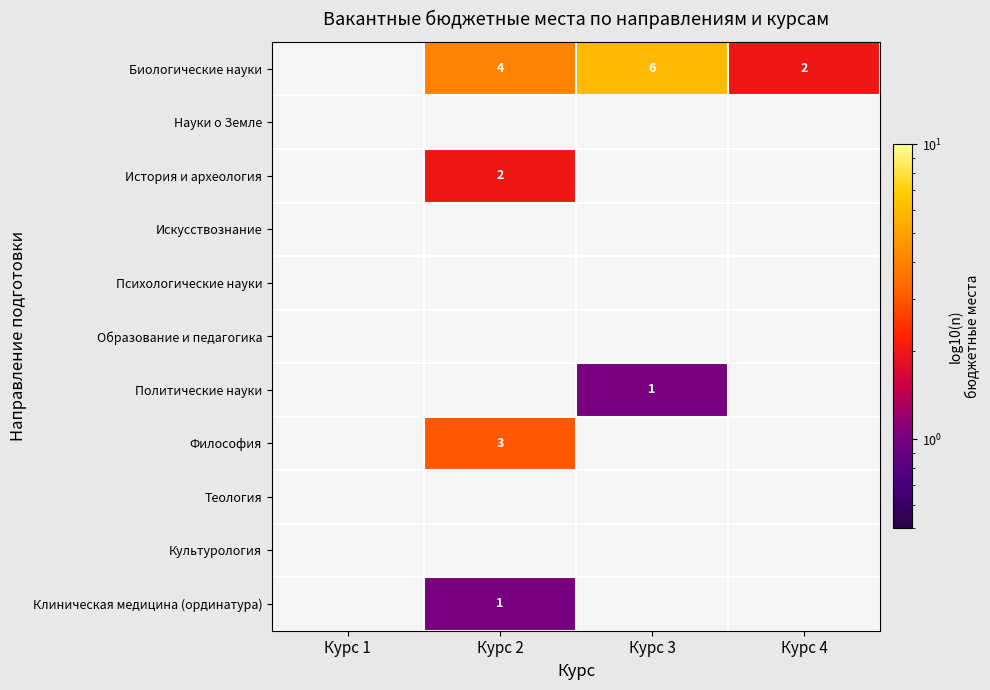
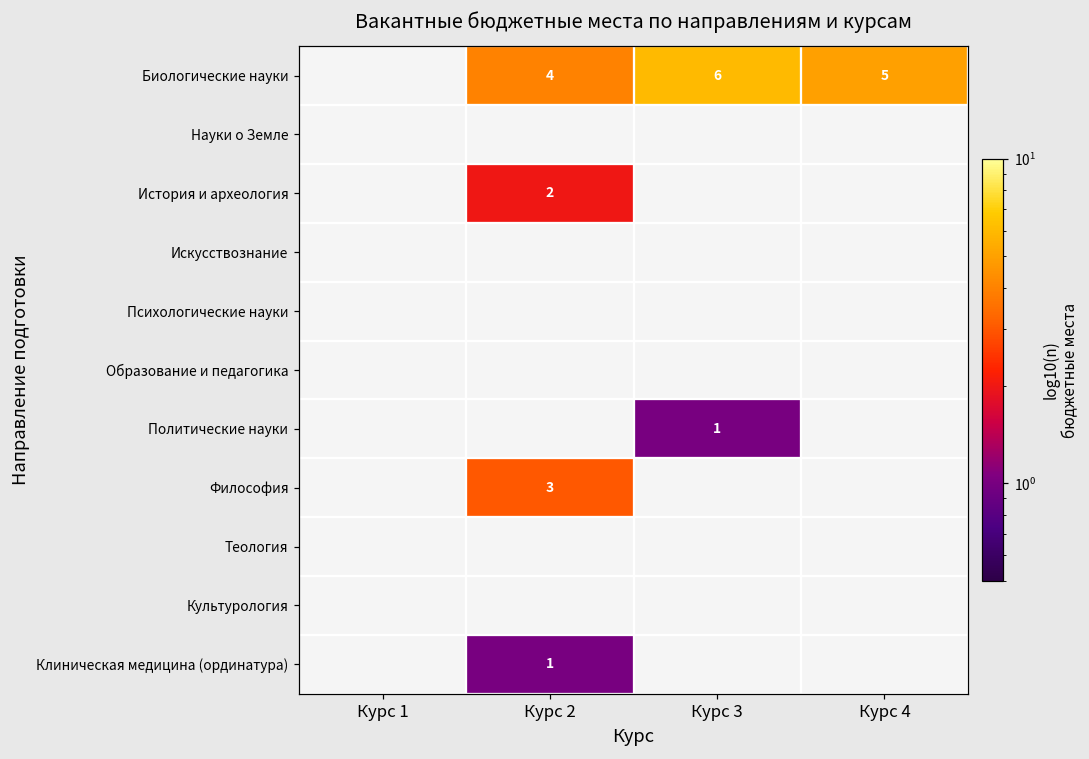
Биологические науки, Курс 4: 2 -> 5
